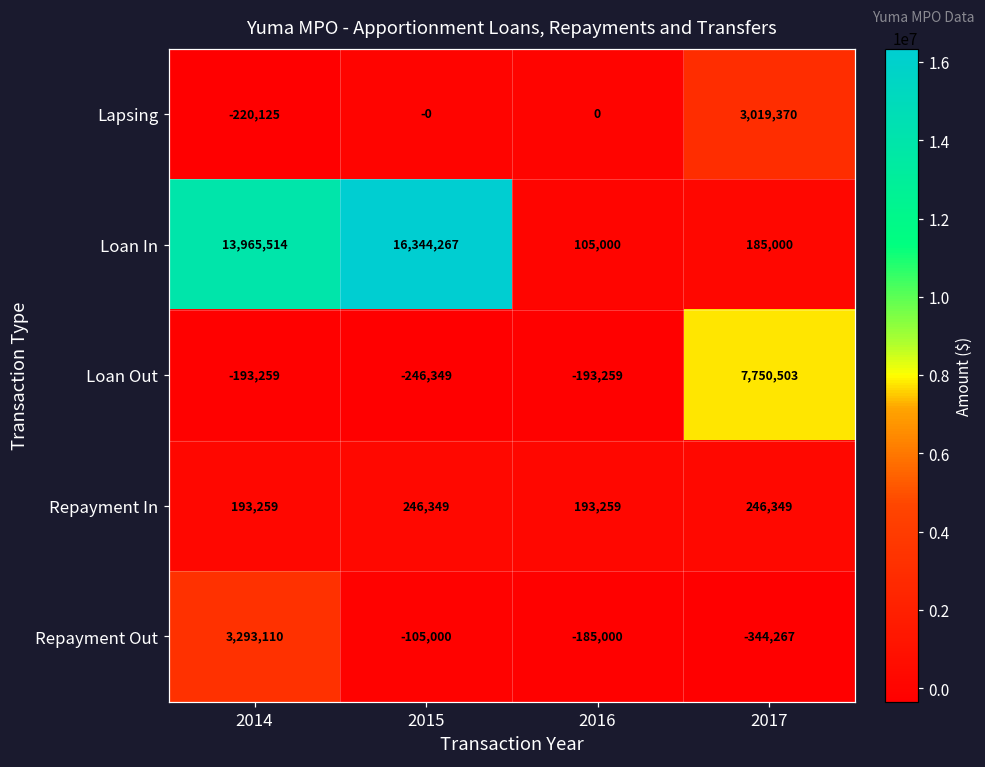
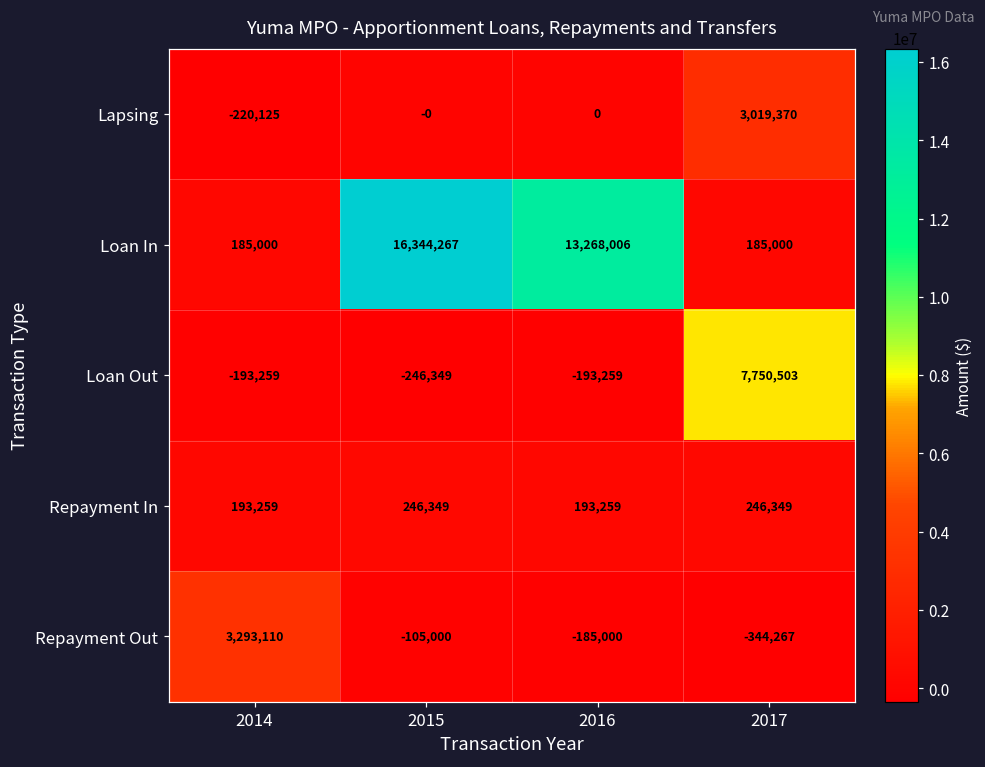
Loan In, 2014: 13,965,514 -> 185,000
Loan In, 2016: 105,000 -> 13,268,006
